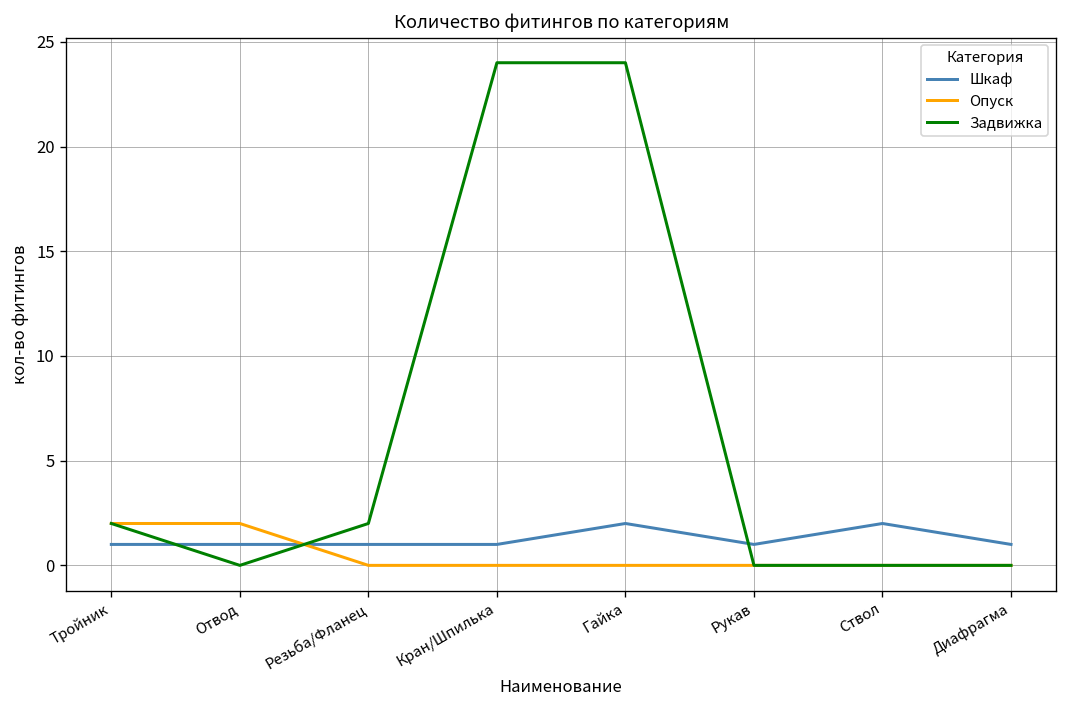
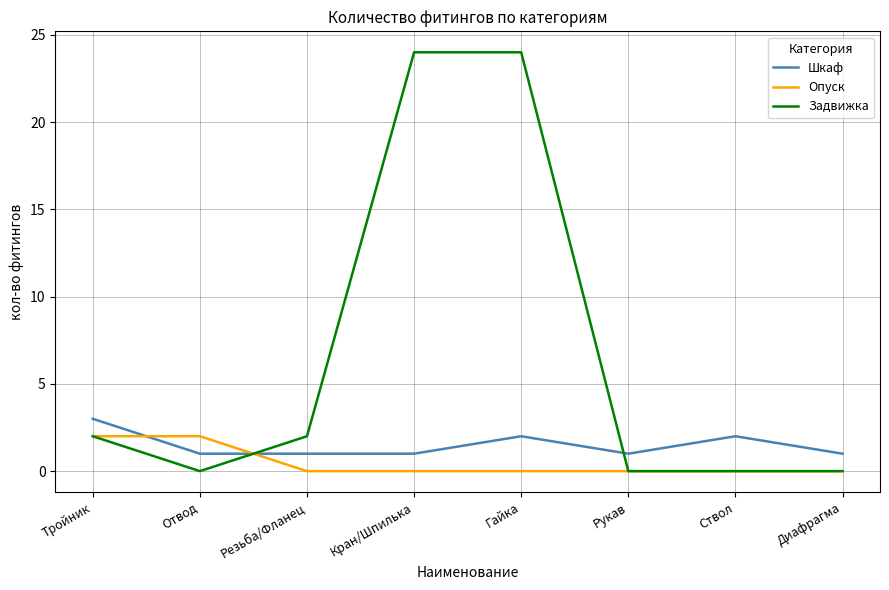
Шкаф, Тройник: 1 -> 3
